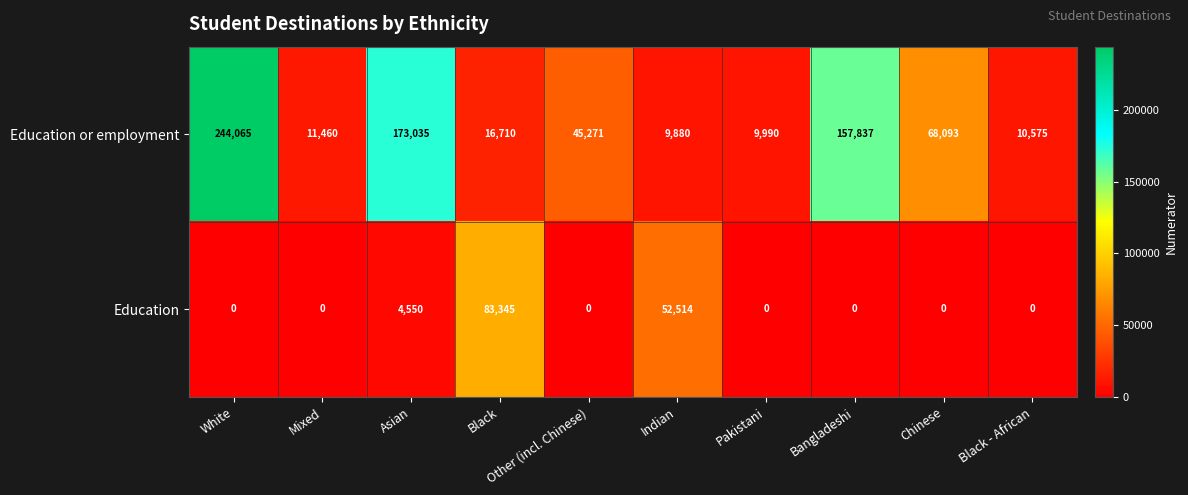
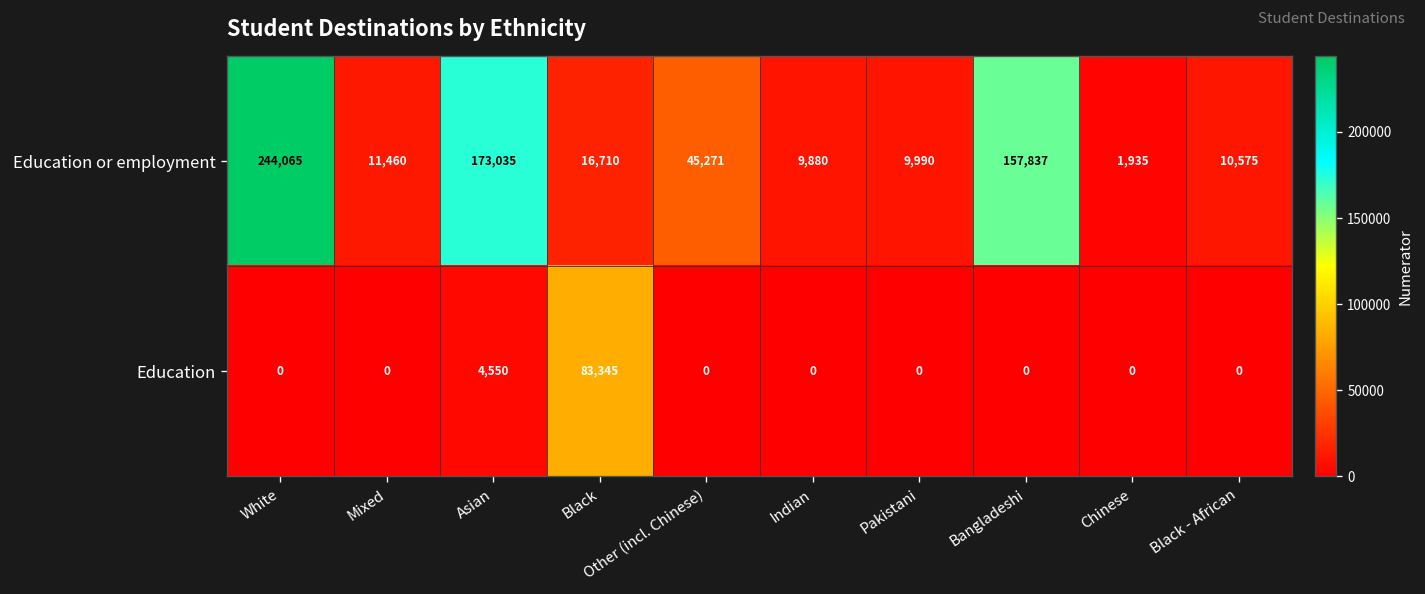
Education or employment, Chinese: 68,093 -> 1,935
Education, Indian: 52,514 -> 0
